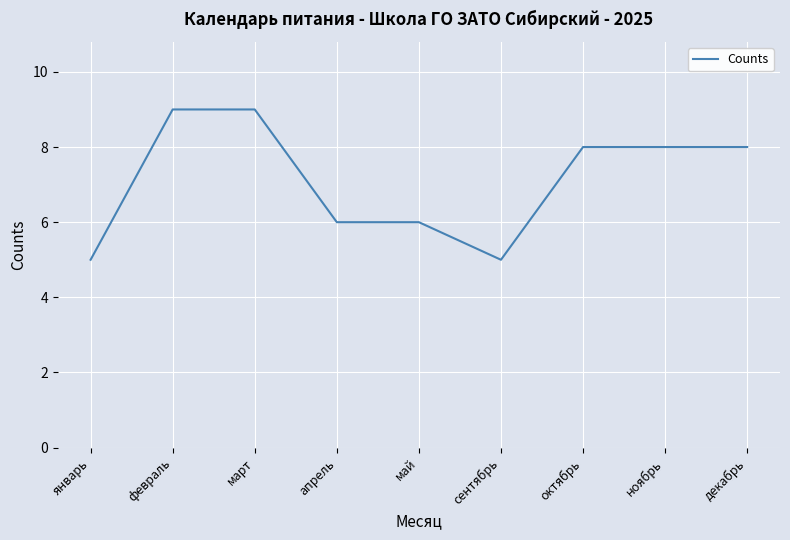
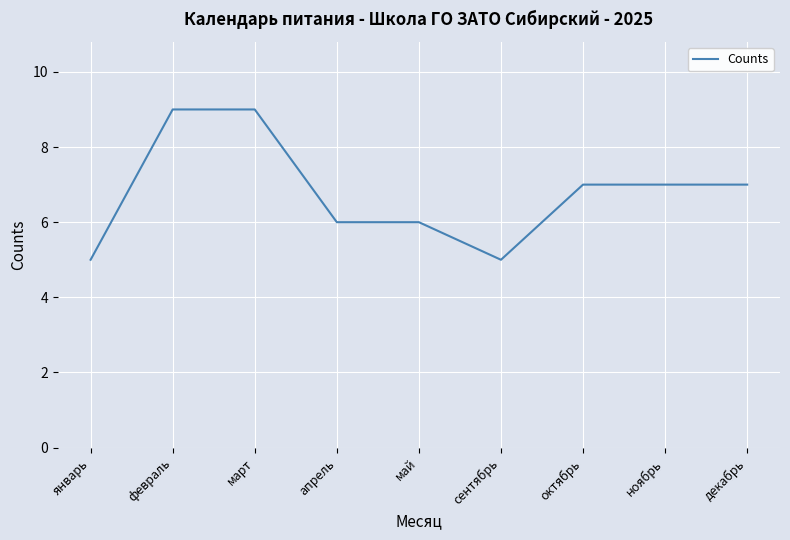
октябрь: 8 -> 7
ноябрь: 8 -> 7
декабрь: 8 -> 7
